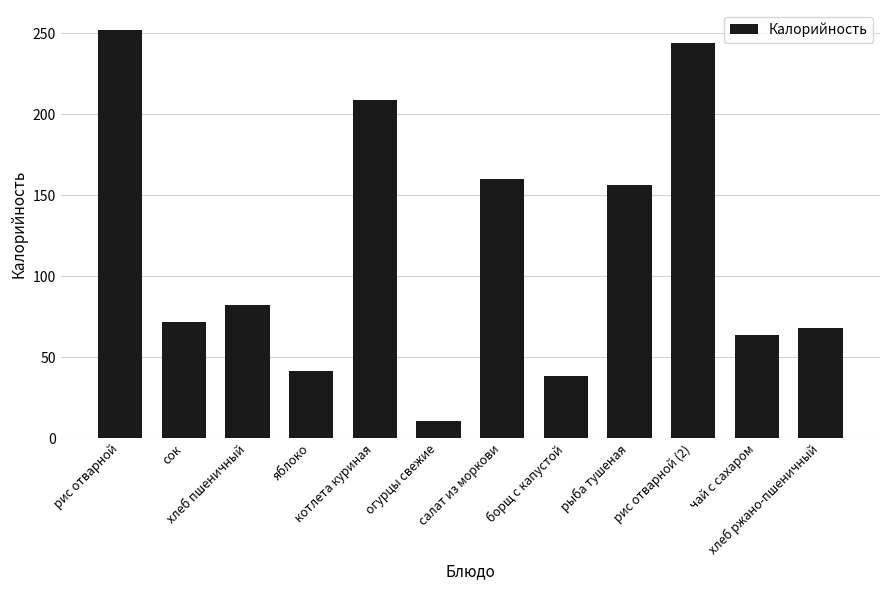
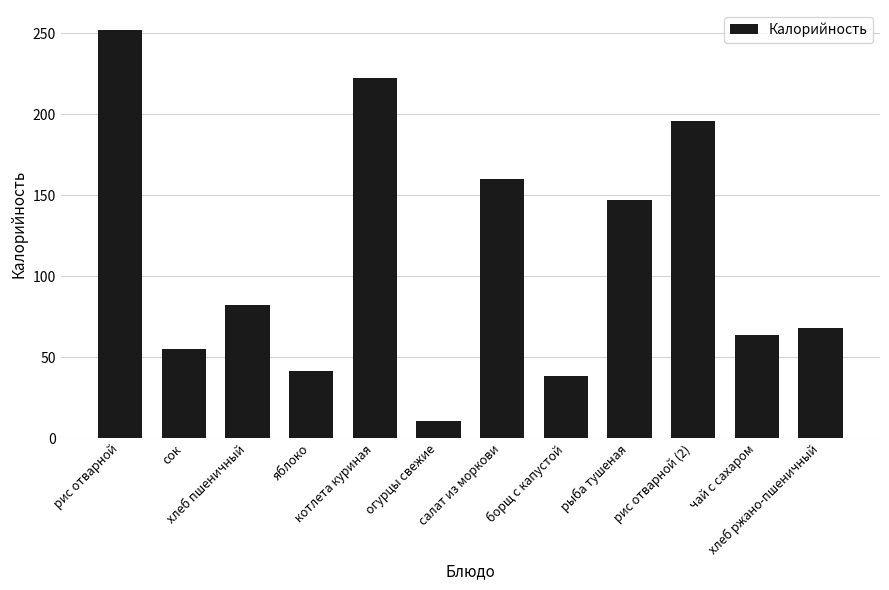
сок: 72 -> 55
котлета куриная: 209 -> 222
рыба тушеная: 156 -> 147
рис отварной (2): 244 -> 196
